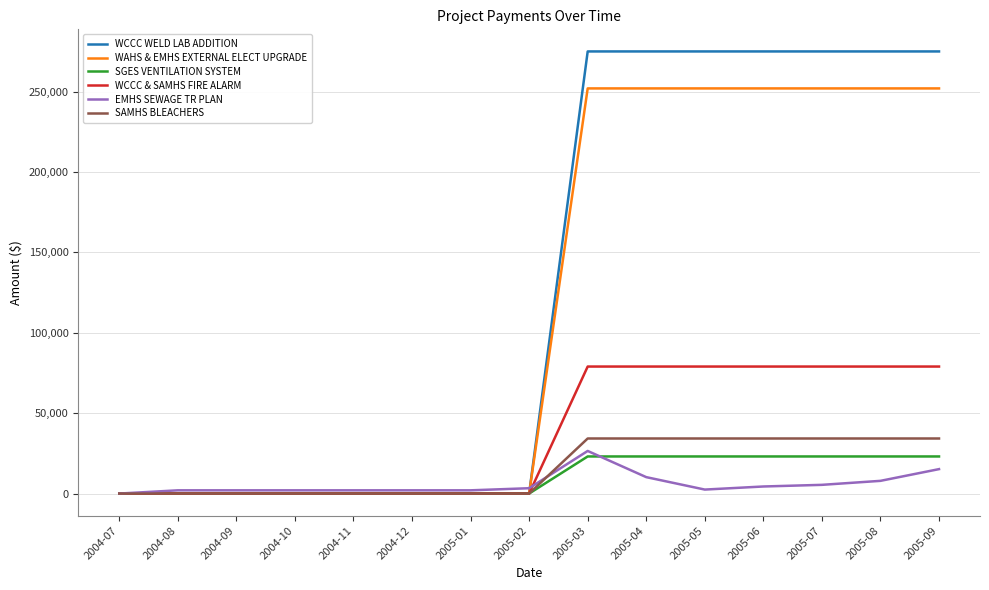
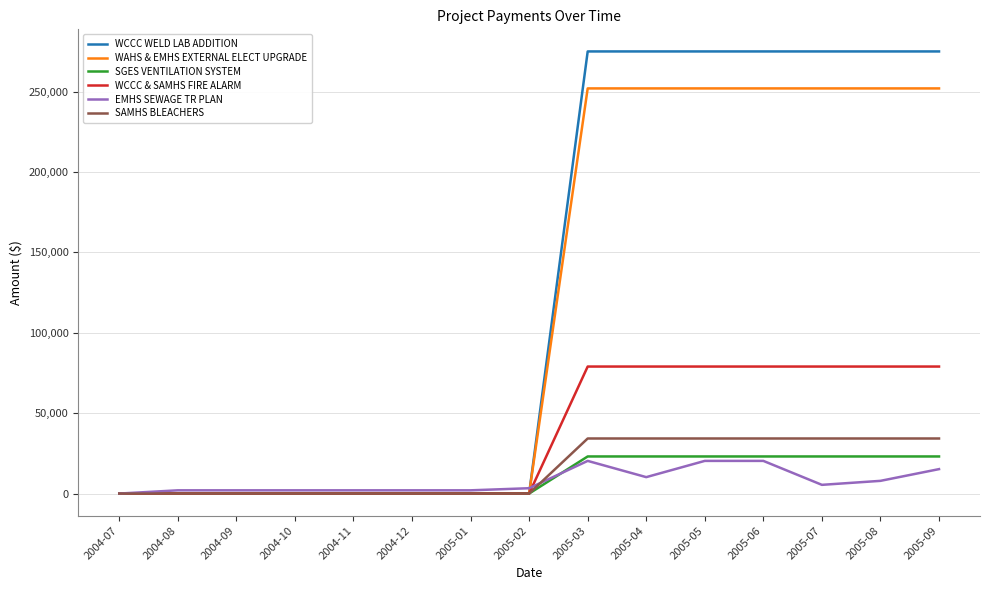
EMHS SEWAGE TR PLAN, 2005-03: 26,000 -> 20,000
EMHS SEWAGE TR PLAN, 2005-05: 2,000 -> 20,000
EMHS SEWAGE TR PLAN, 2005-06: 4,000 -> 20,000
